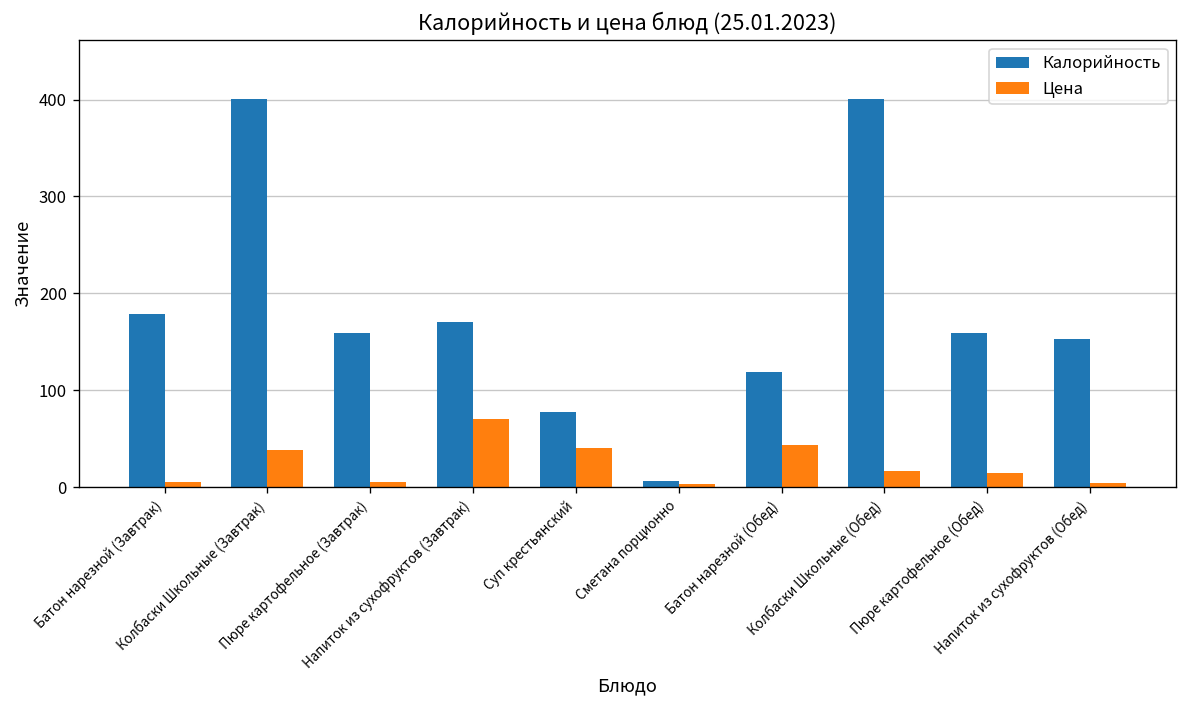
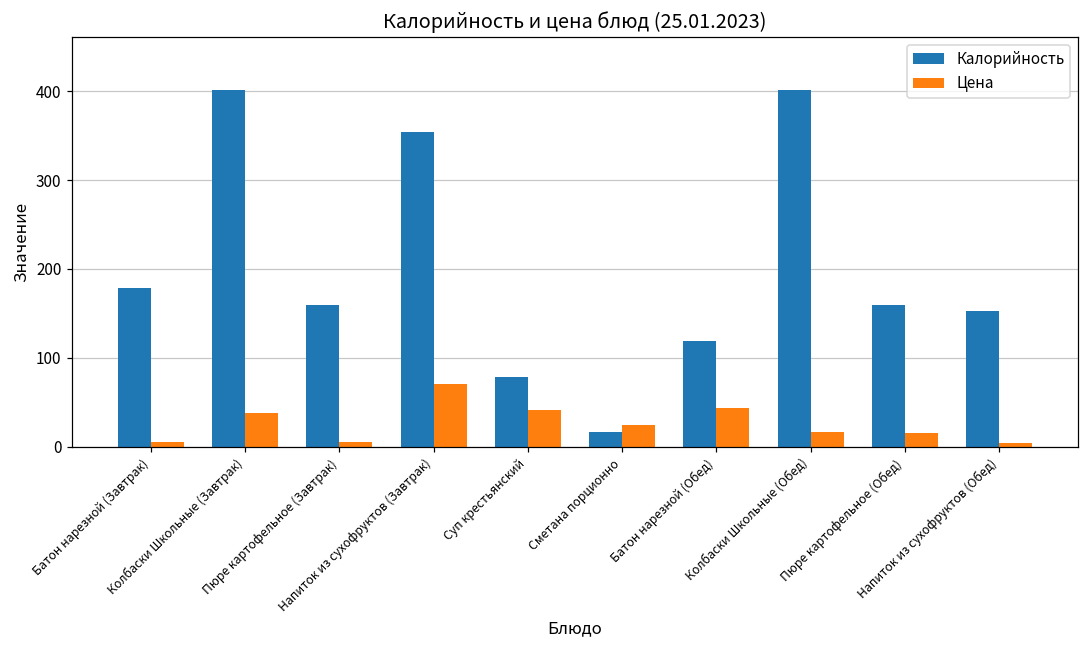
Калорийность, Напиток из сухофруктов (Завтрак): 170 -> 350
Калорийность, Сметана порционно: 10 -> 20
Цена, Сметана порционно: 0 -> 20
